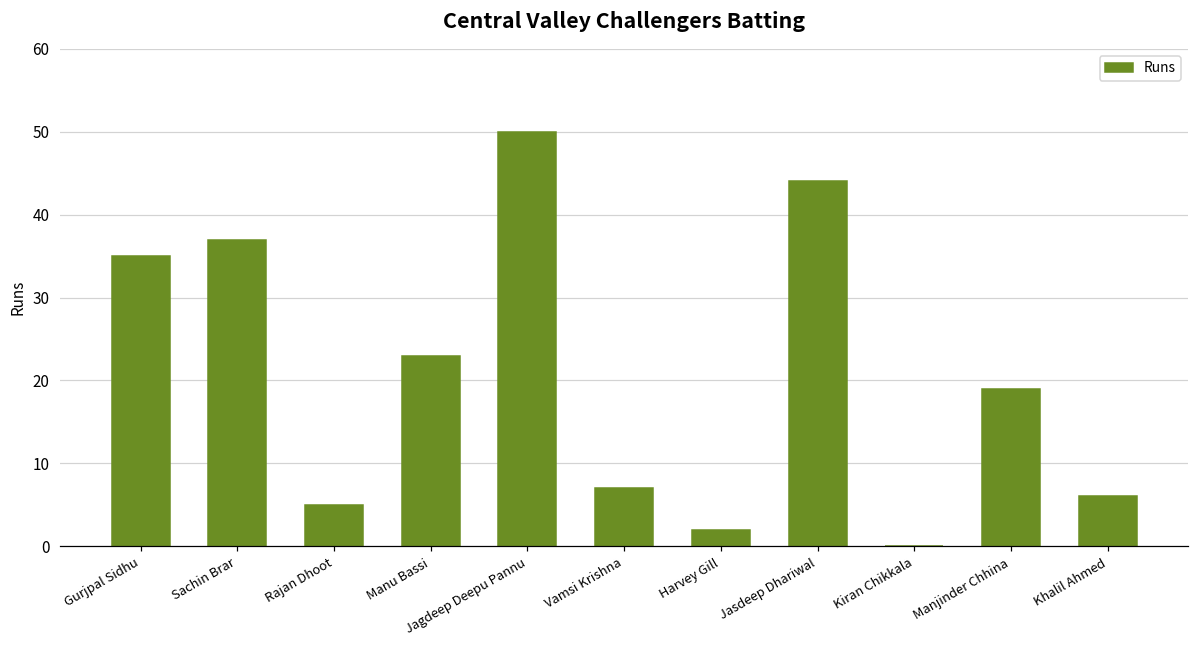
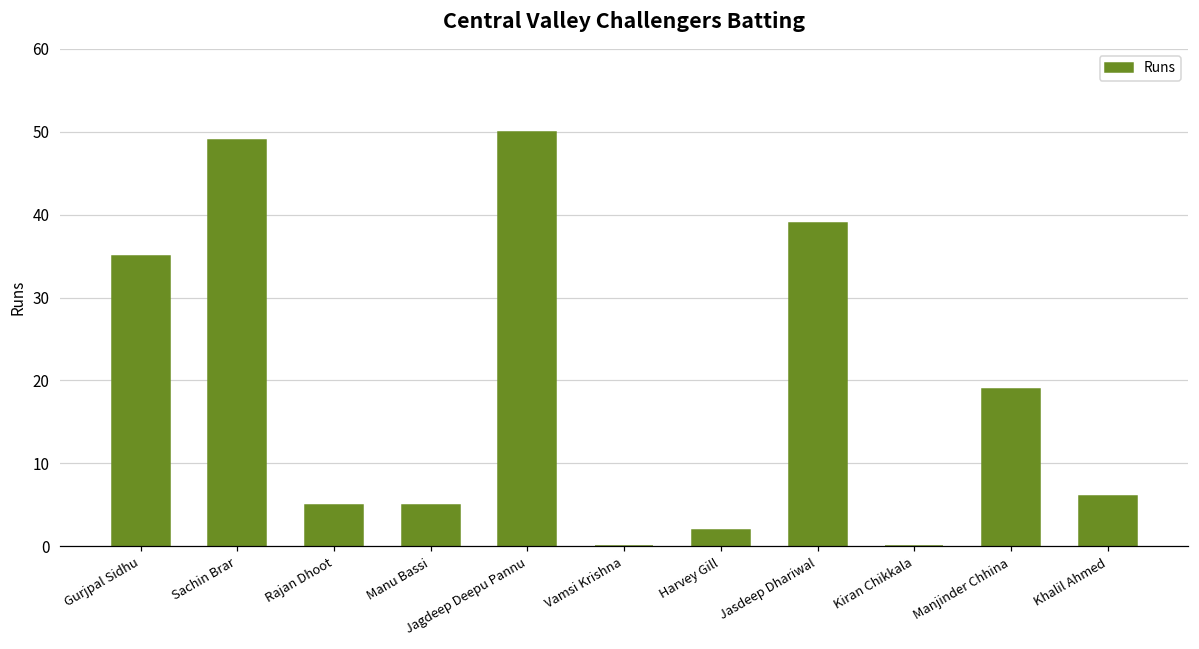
Sachin Brar: 37 -> 49
Manu Bassi: 23 -> 5
Vamsi Krishna: 7 -> 0
Jasdeep Dhariwal: 44 -> 39
